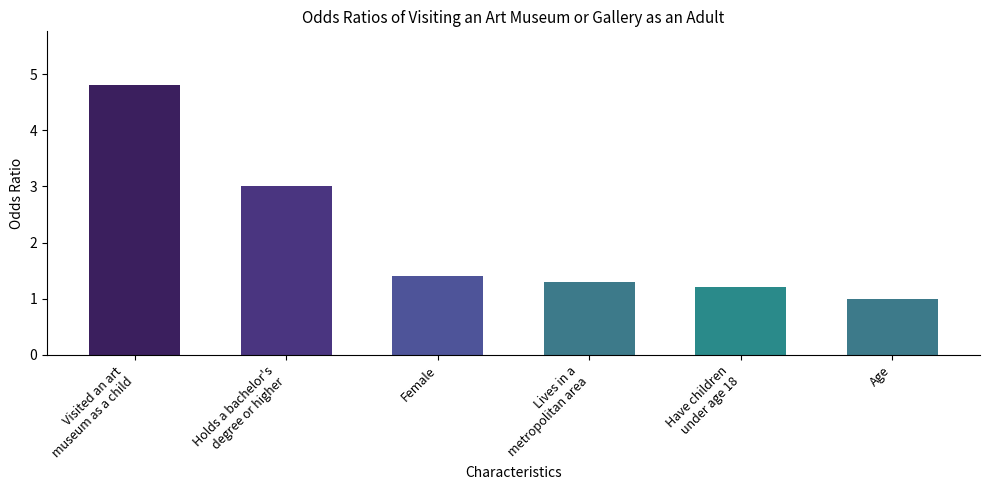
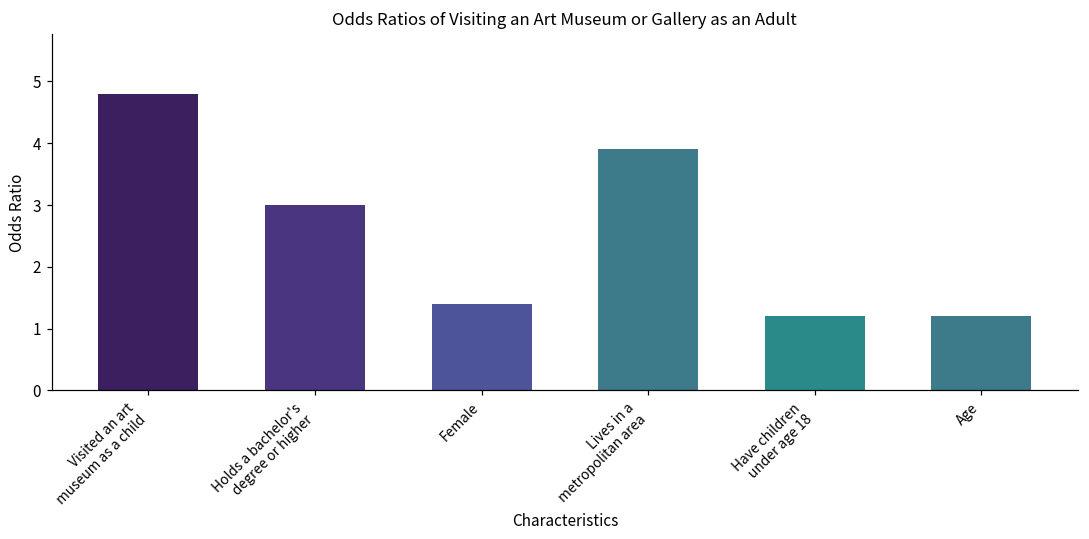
Lives in a metropolitan area: 1.3 -> 3.9
Age: 1.0 -> 1.2
